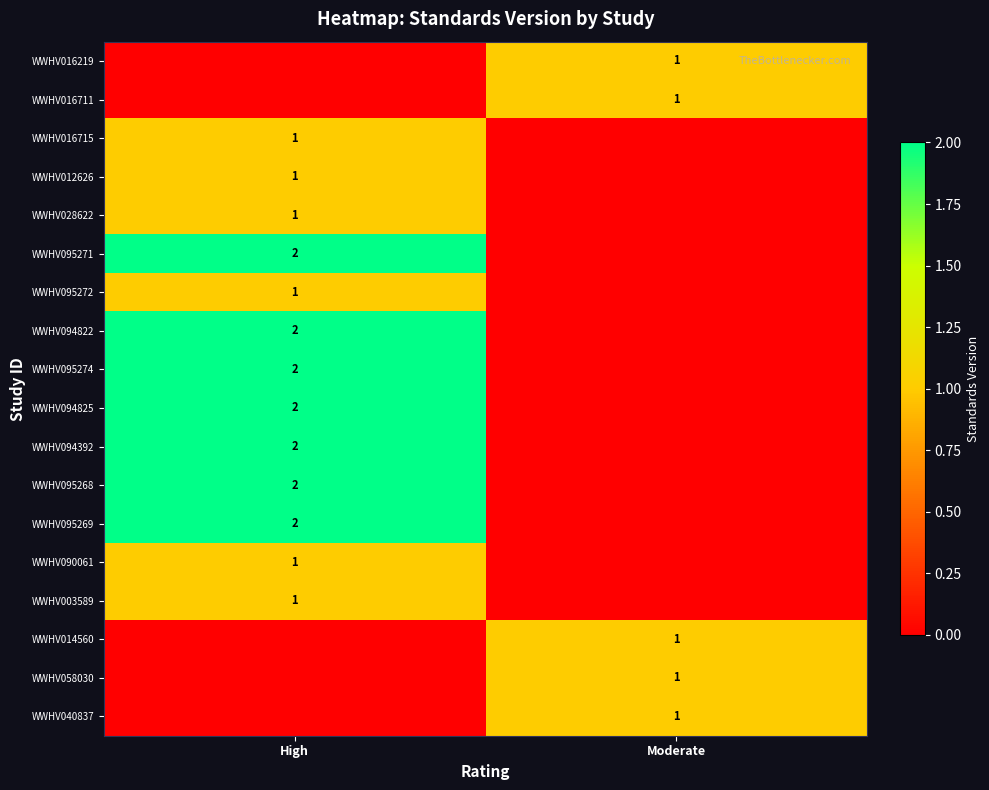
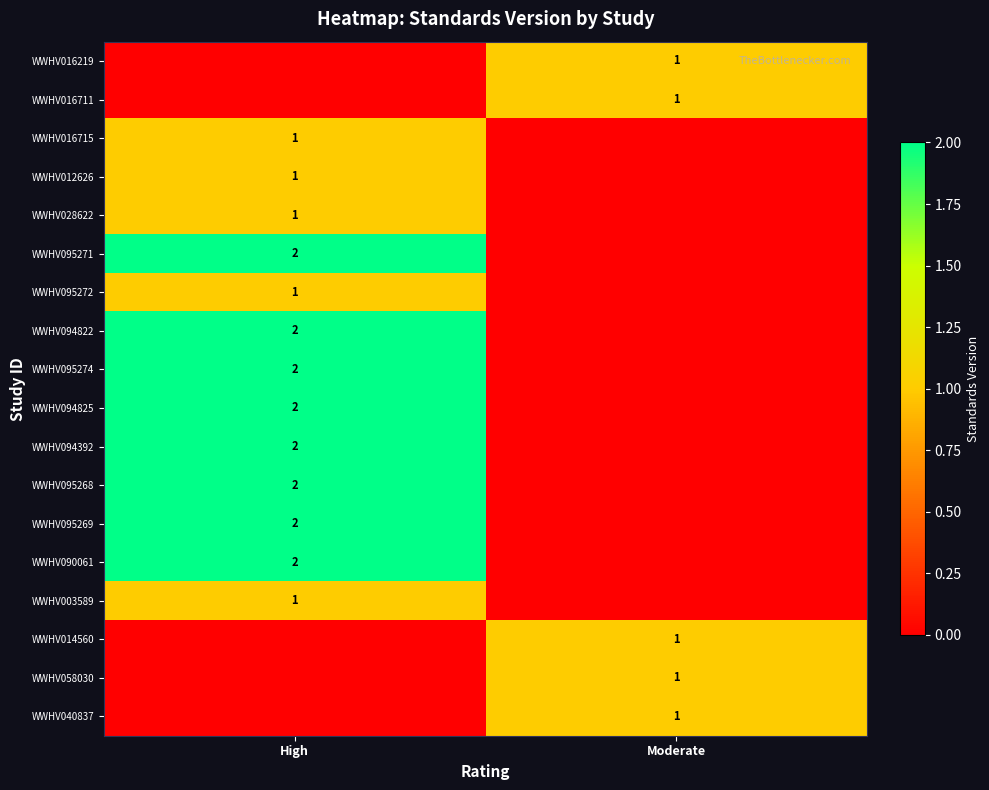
WWHV090061, High: 1 -> 2
